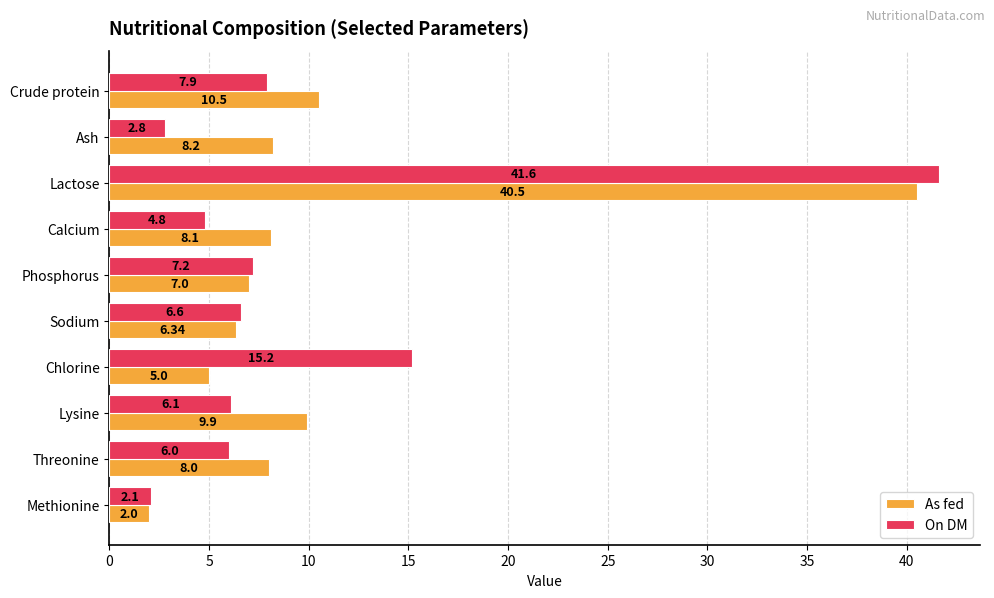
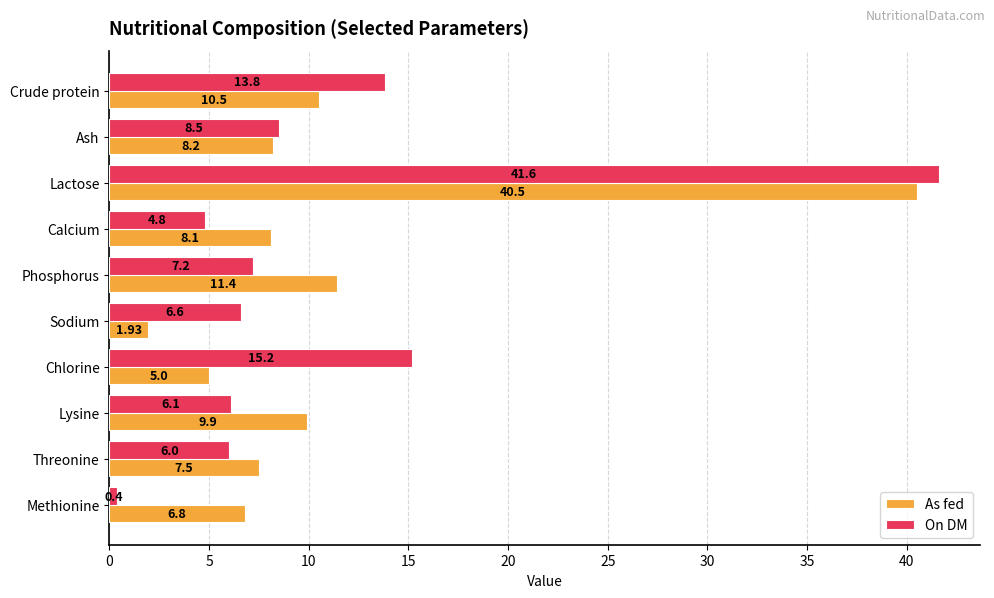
On DM, Crude protein: 7.9 -> 13.8
On DM, Ash: 2.8 -> 8.5
As fed, Phosphorus: 7.0 -> 11.4
As fed, Sodium: 6.34 -> 1.93
As fed, Threonine: 8.0 -> 7.5
On DM, Methionine: 2.1 -> 0.4
As fed, Methionine: 2.0 -> 6.8
